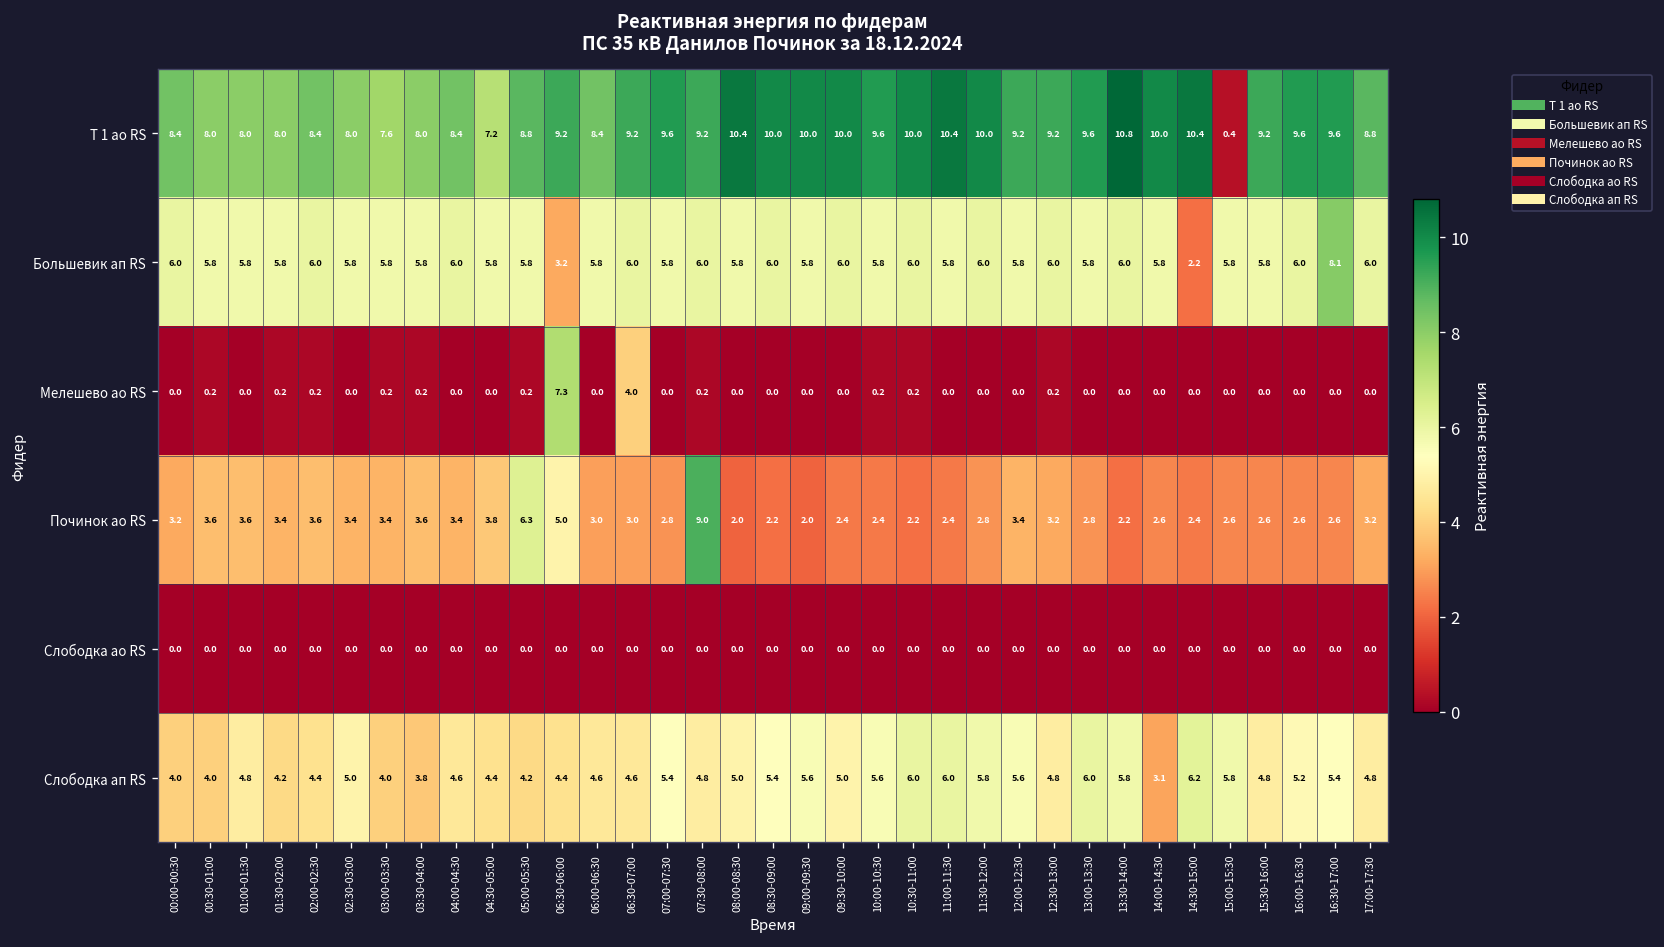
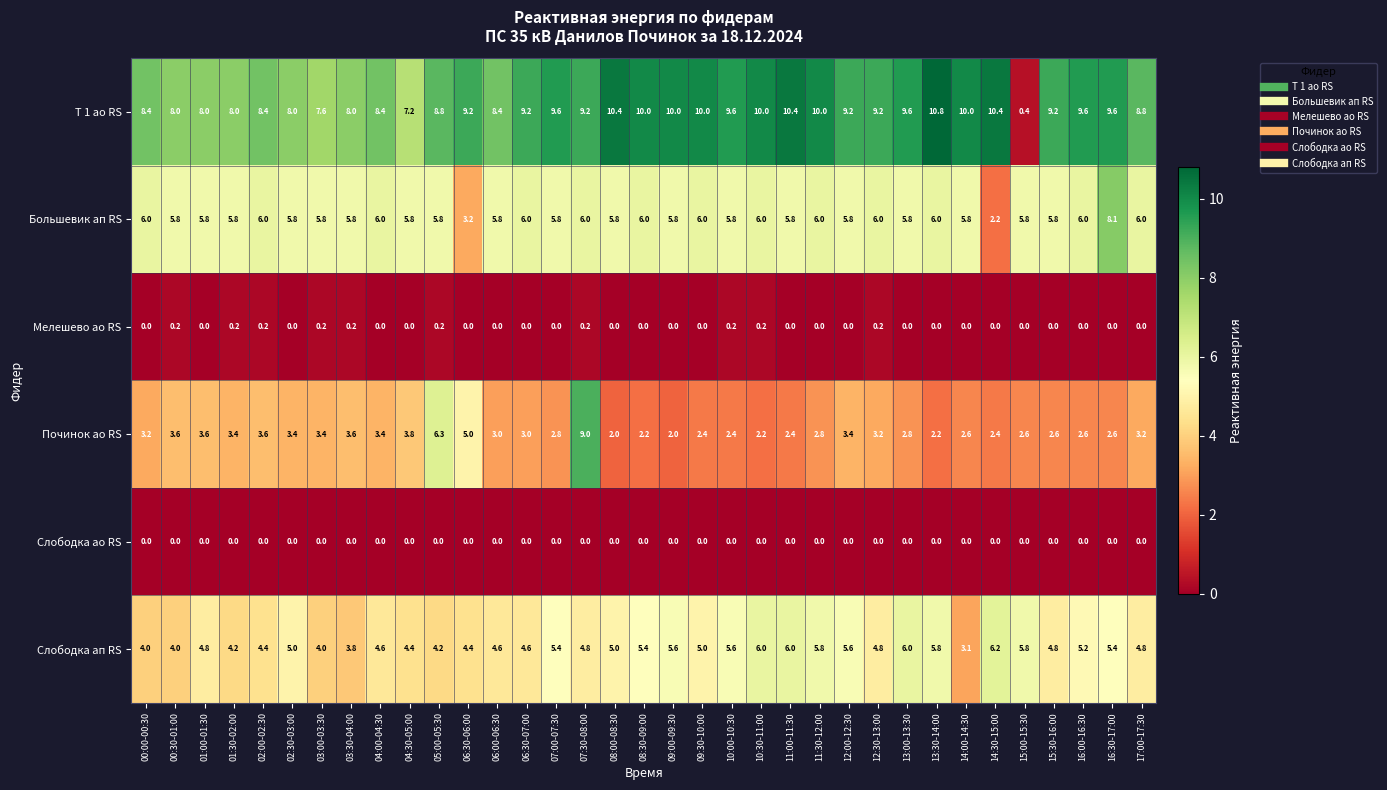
Мелешево ао RS, 06:30-06:00: 7.3 -> 0.0
Мелешево ао RS, 06:30-07:00: 4.0 -> 0.0
